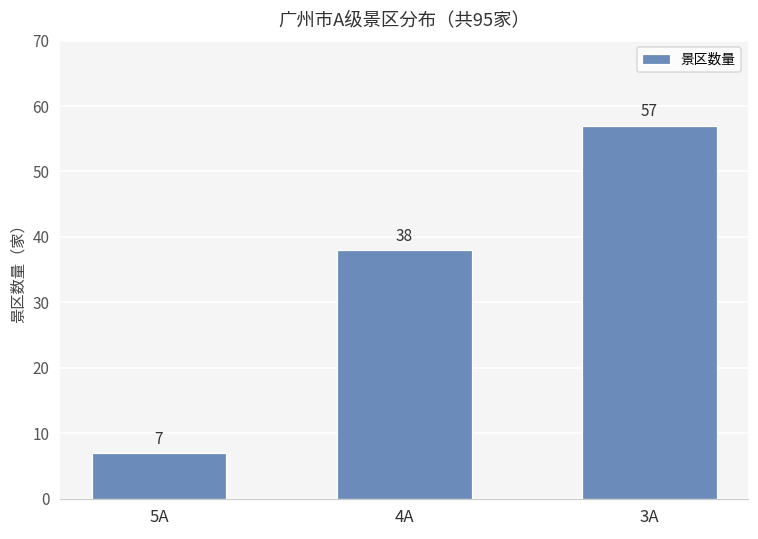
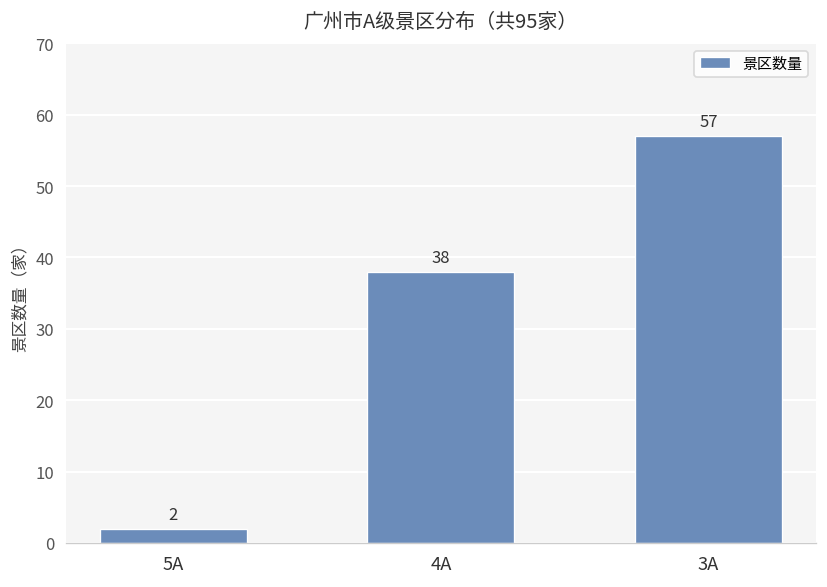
5A: 7 -> 2
